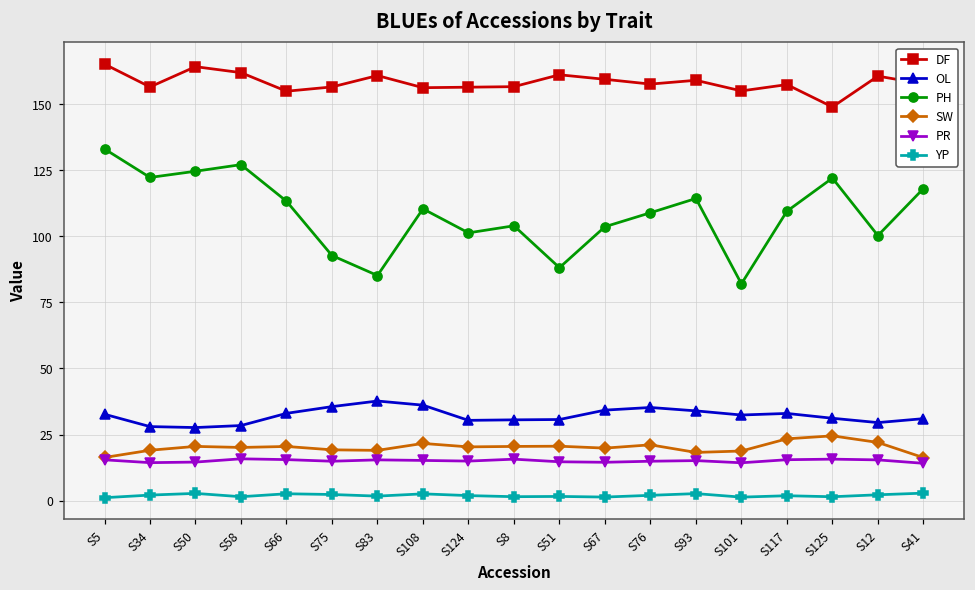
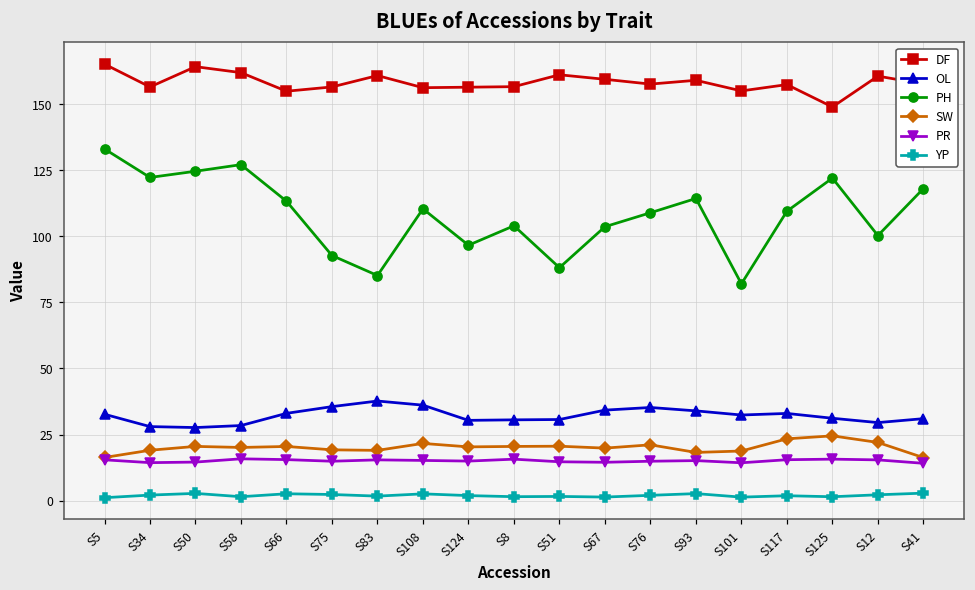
PH, S124: 101 -> 97
